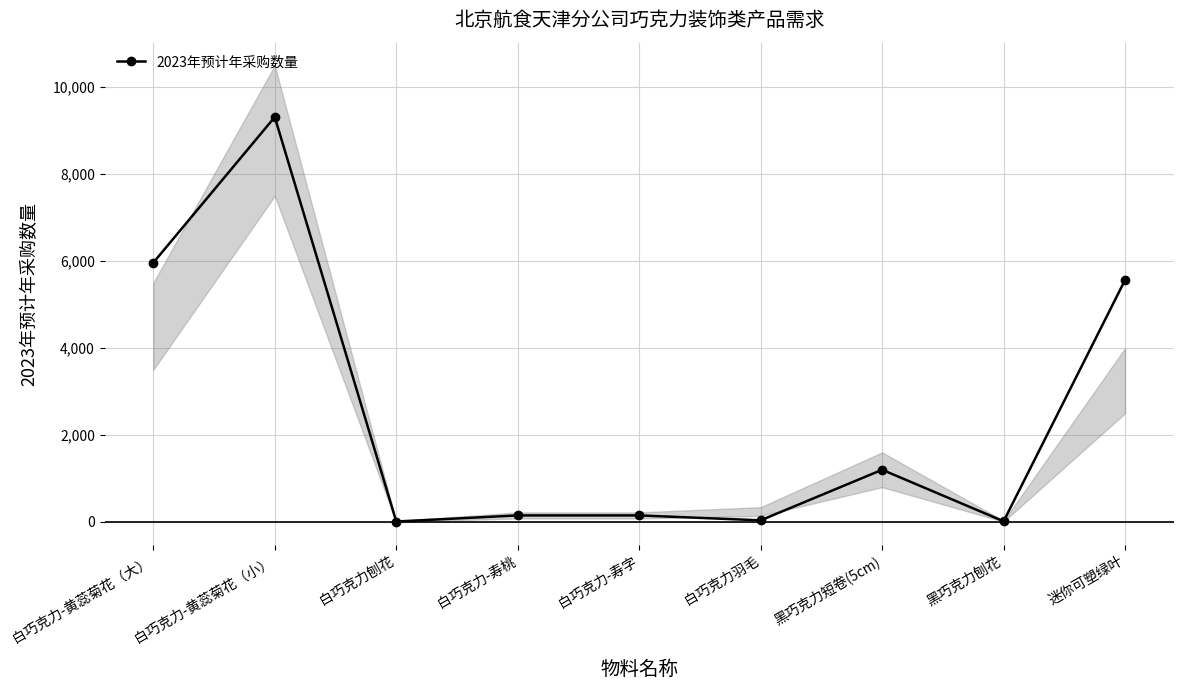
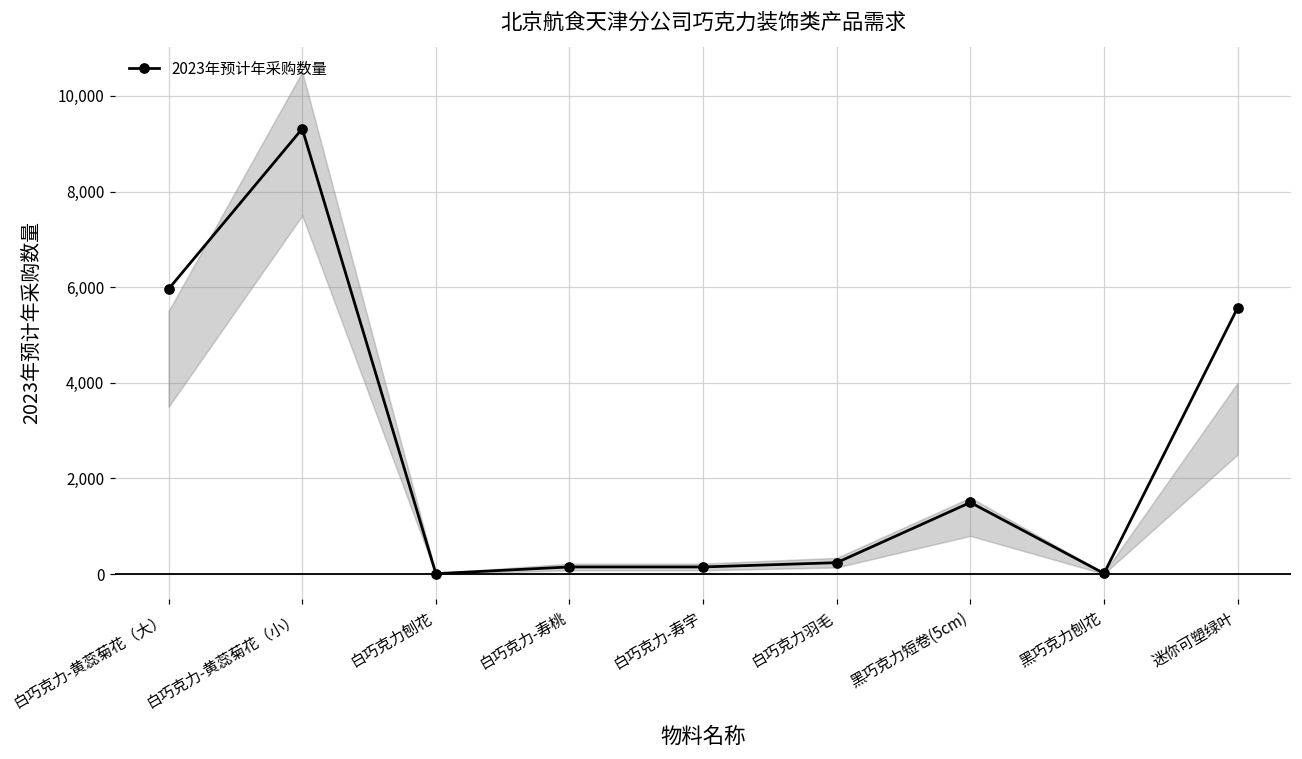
2023年预计年采购数量, 白巧克力羽毛: 0 -> 200
2023年预计年采购数量, 黑巧克力短卷(5cm): 1,200 -> 1,500
